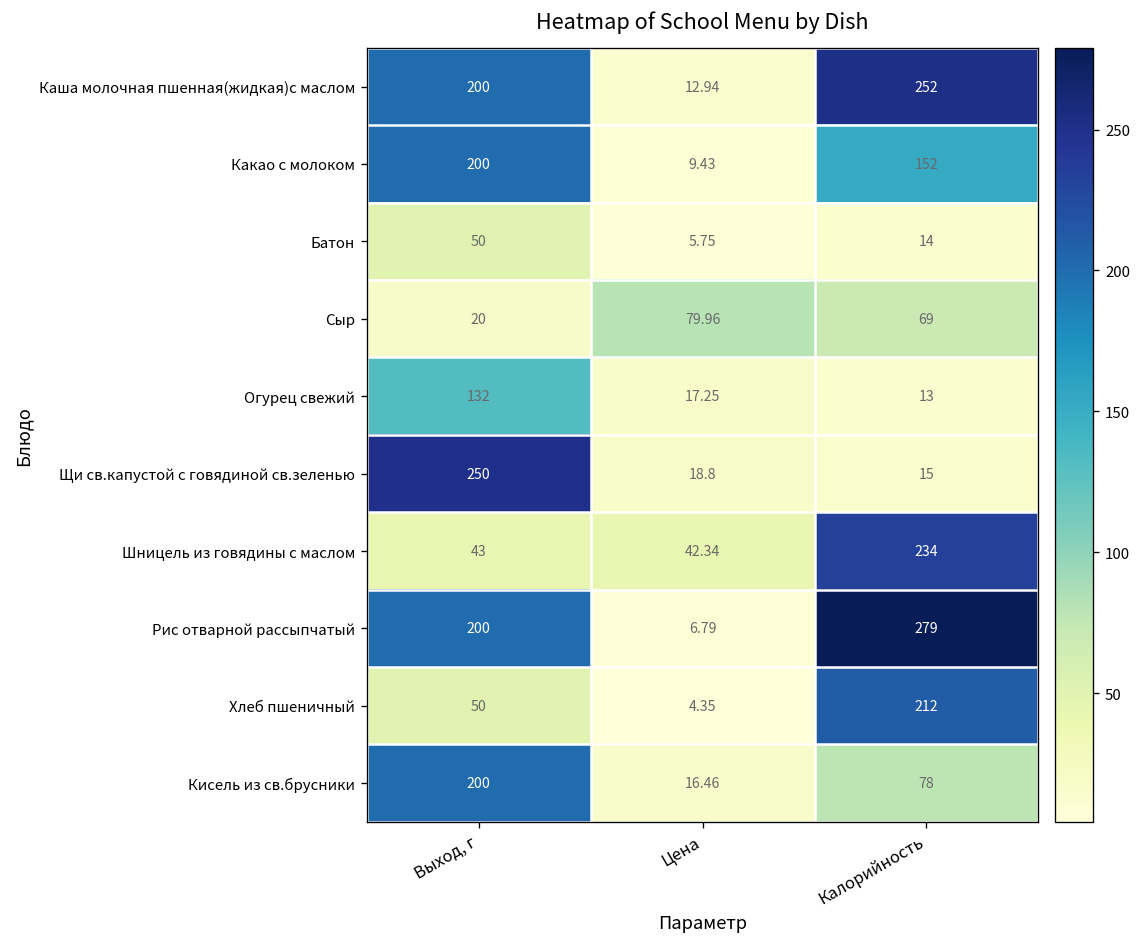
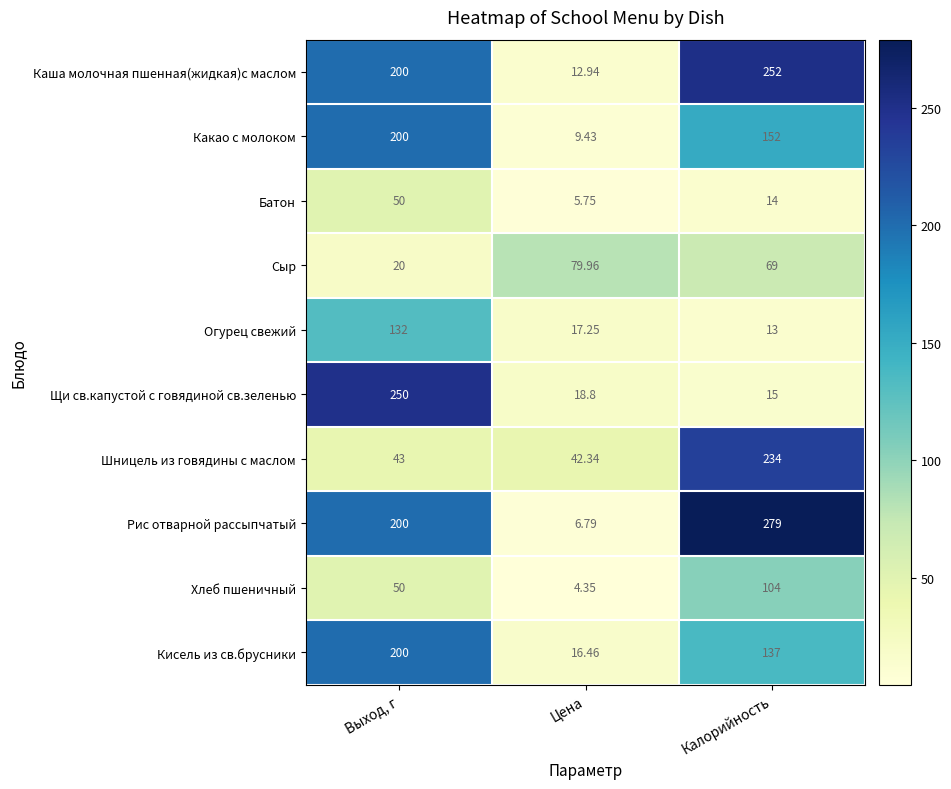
Хлеб пшеничный, Калорийность: 212 -> 104
Кисель из св.брусники, Калорийность: 78 -> 137
